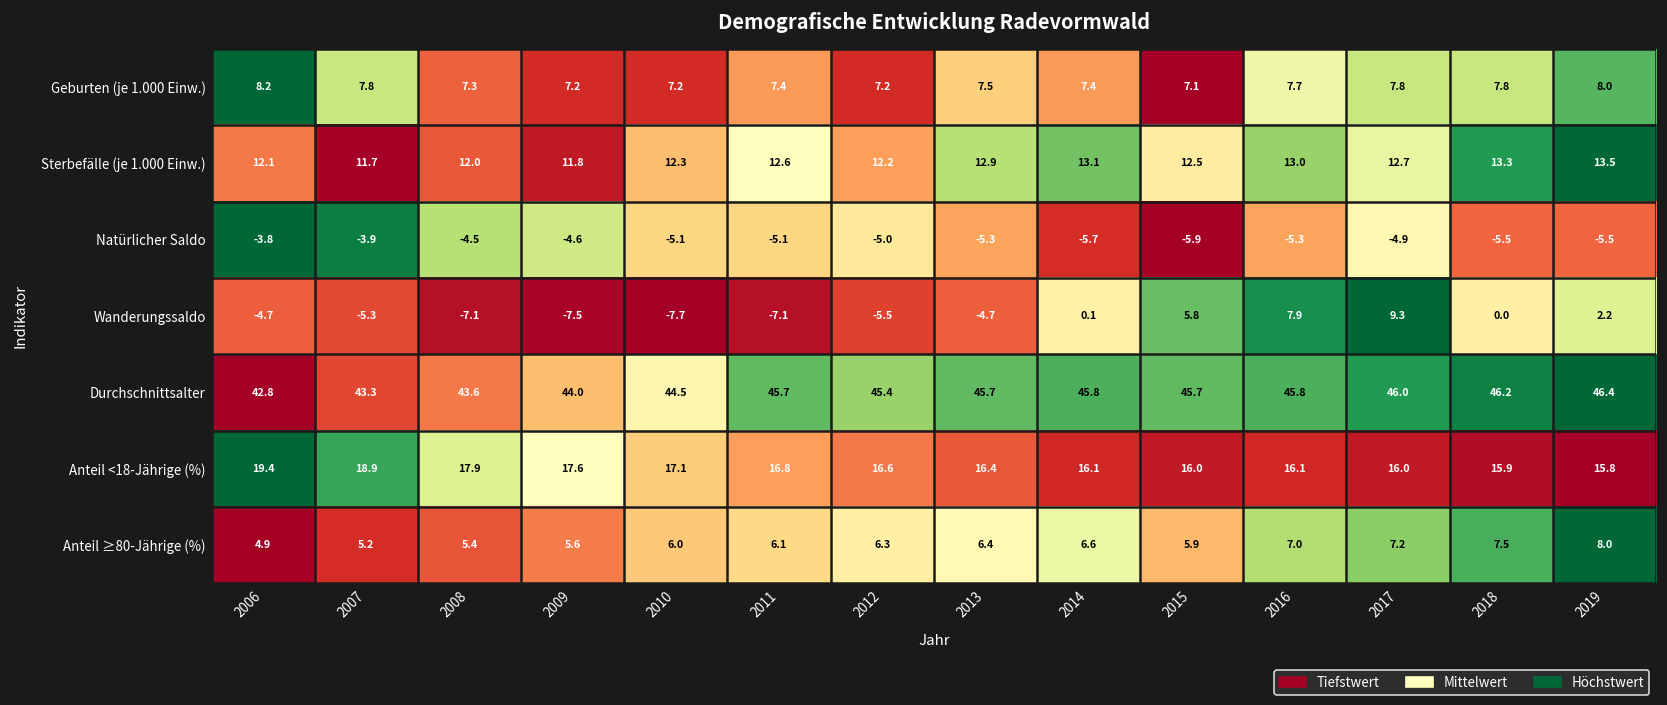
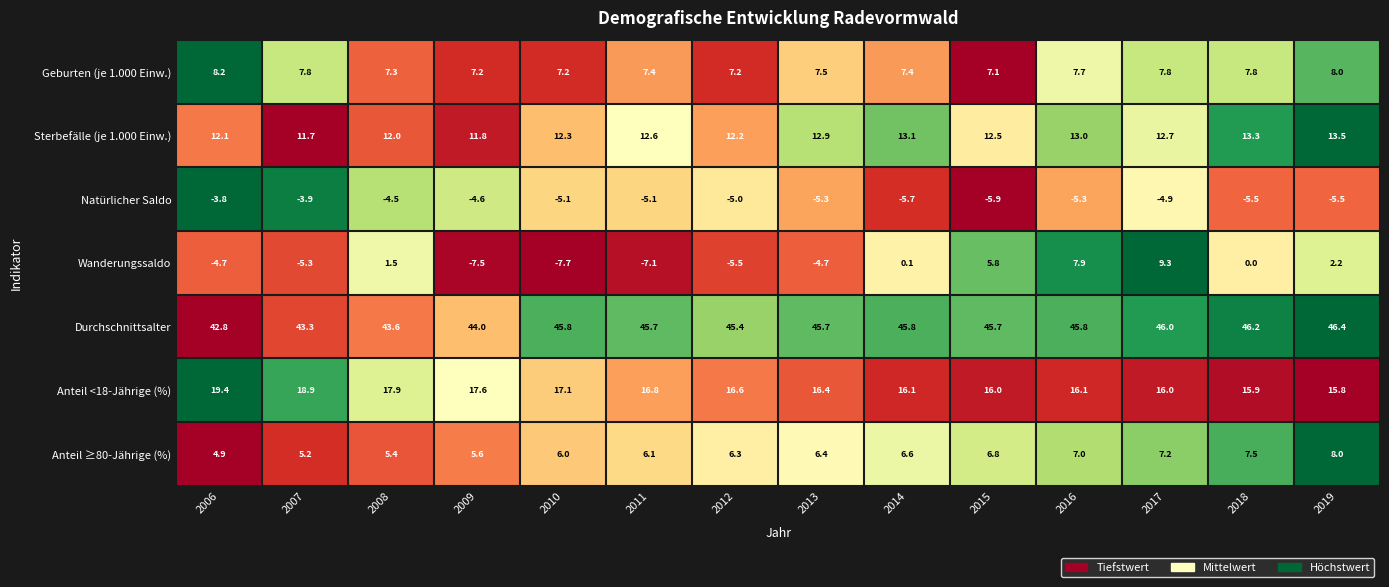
Wanderungssaldo, 2008: -7.1 -> 1.5
Durchschnittsalter, 2010: 44.5 -> 45.8
Anteil ≥80-Jährige (%), 2015: 5.9 -> 6.8
